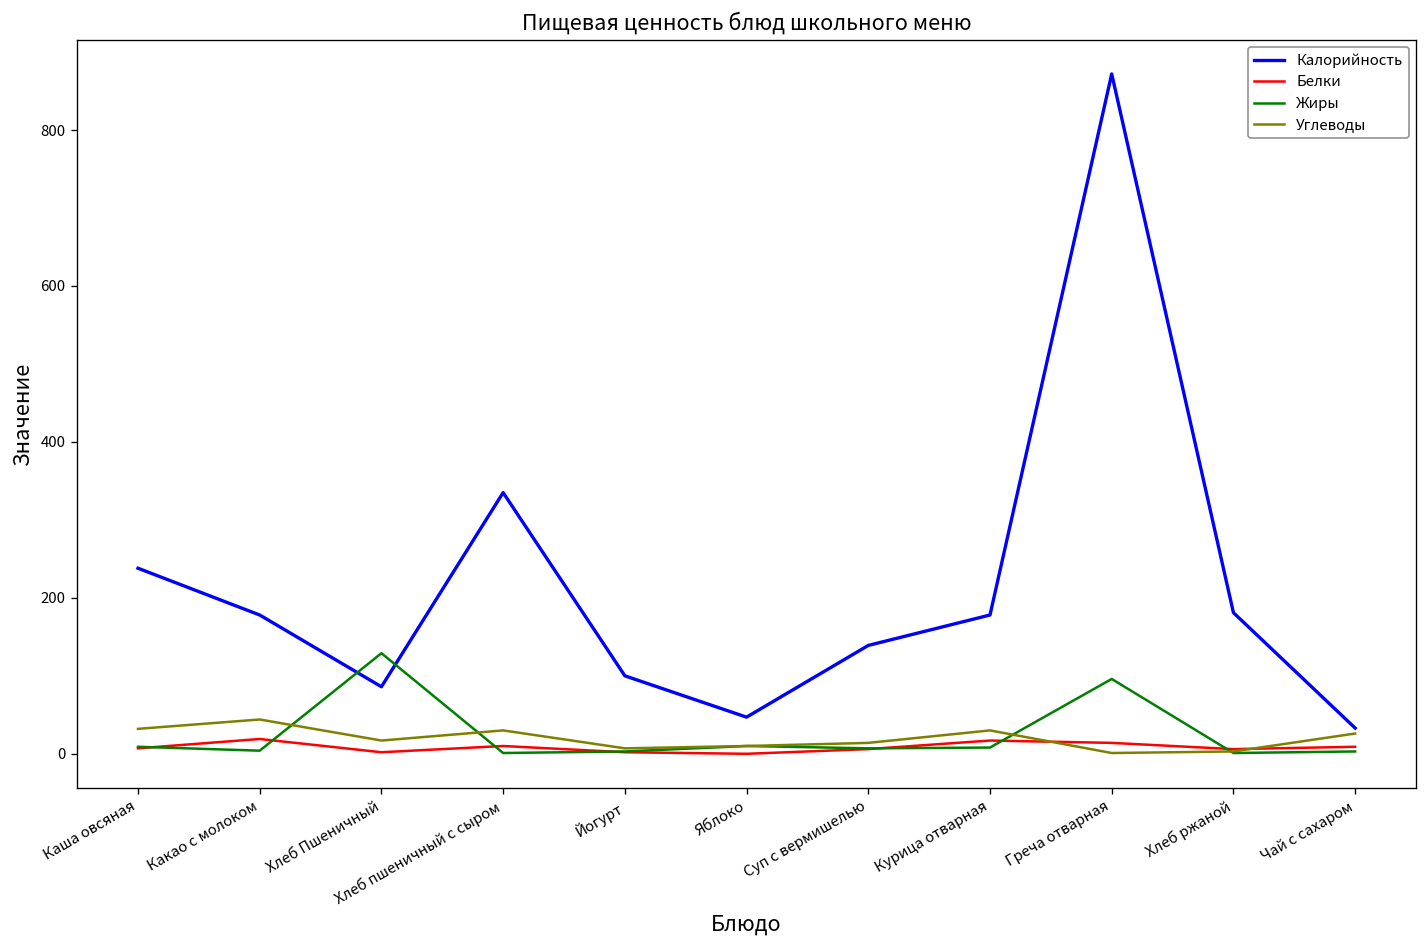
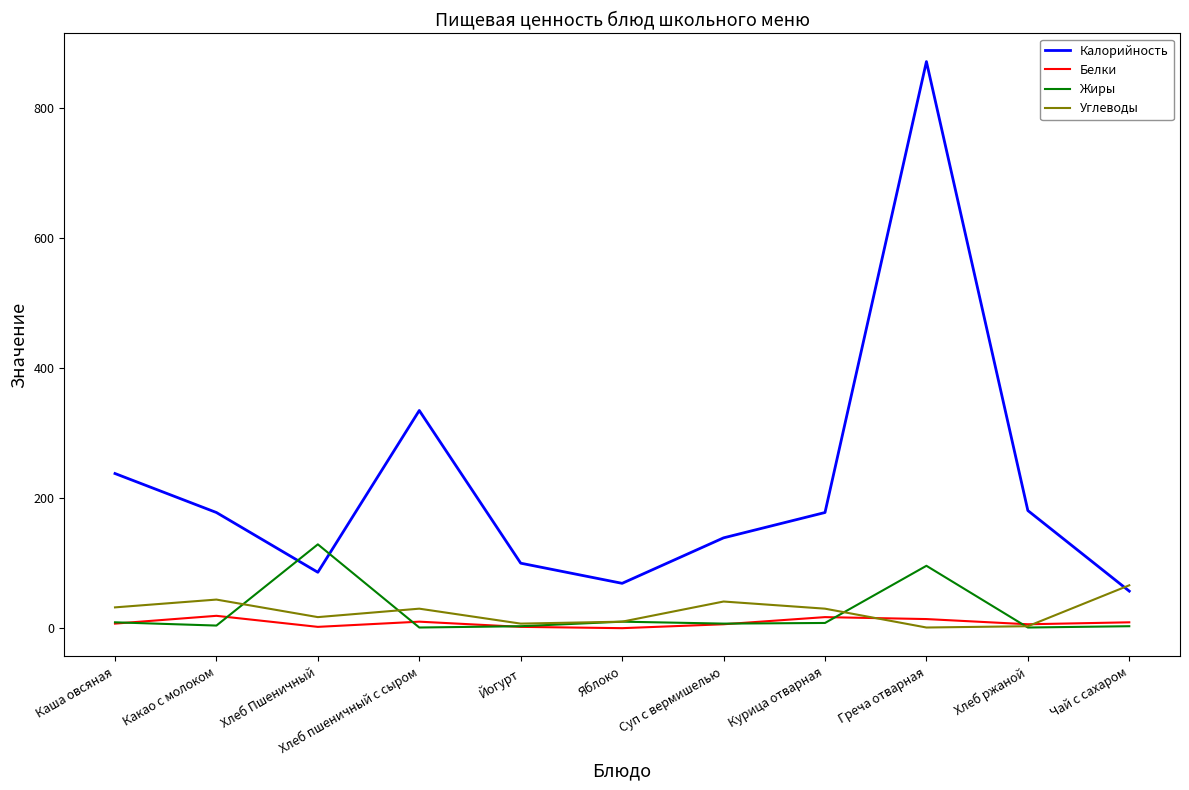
Калорийность, Яблоко: 50 -> 70
Углеводы, Суп с вермишелью: 10 -> 40
Калорийность, Чай с сахаром: 30 -> 60
Углеводы, Чай с сахаром: 30 -> 70
